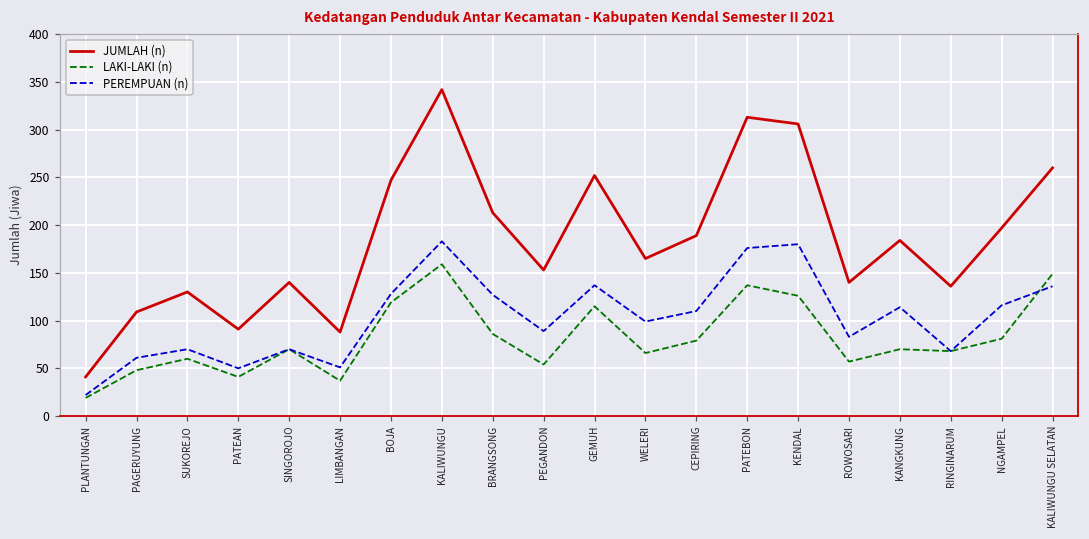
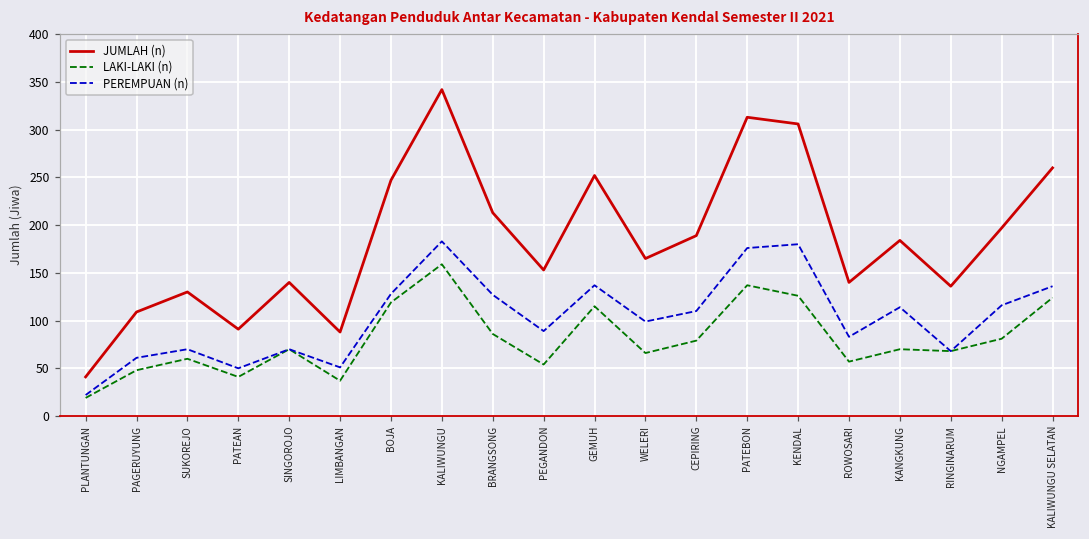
LAKI-LAKI (n), KALIWUNGU SELATAN: 150 -> 120
